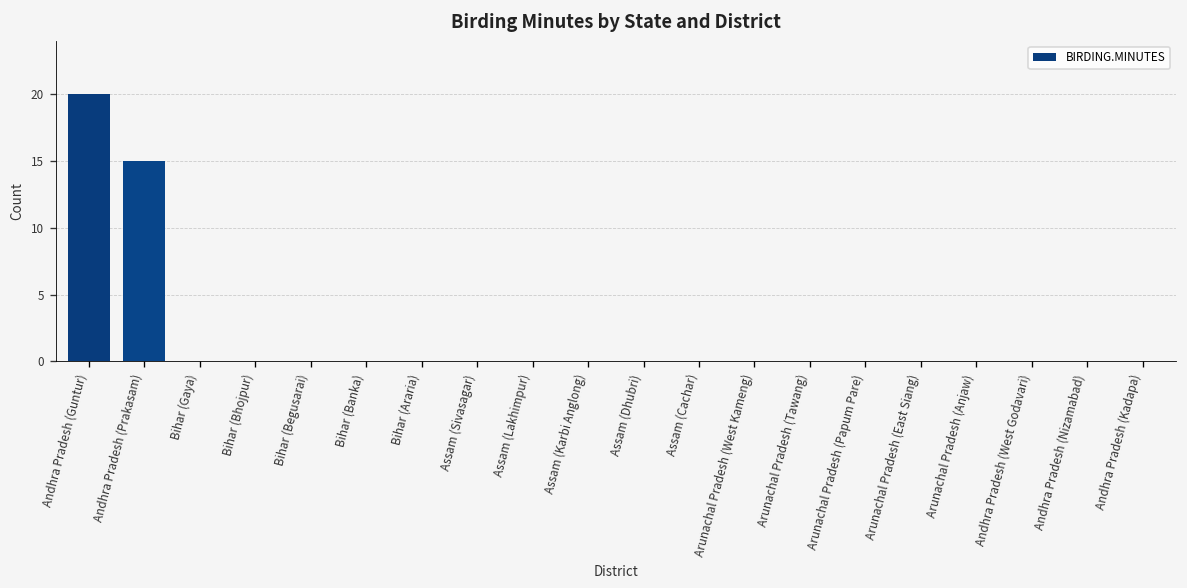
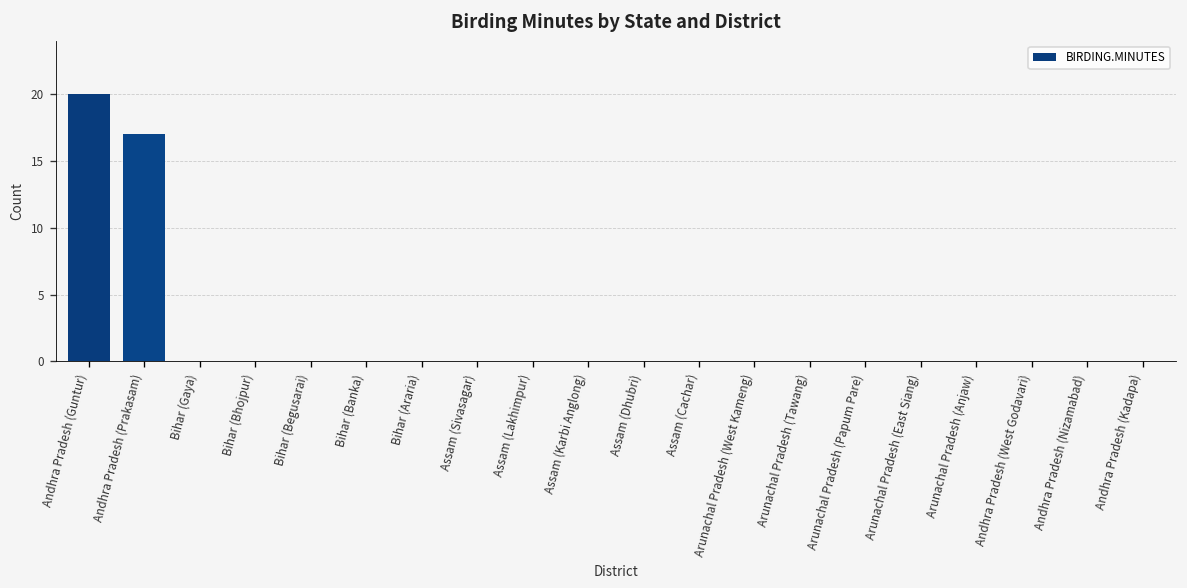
Andhra Pradesh (Prakasam): 15 -> 17
